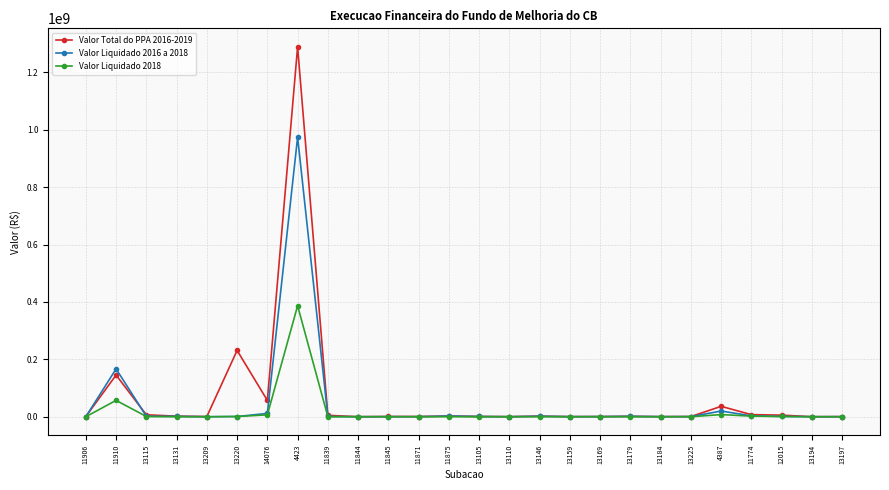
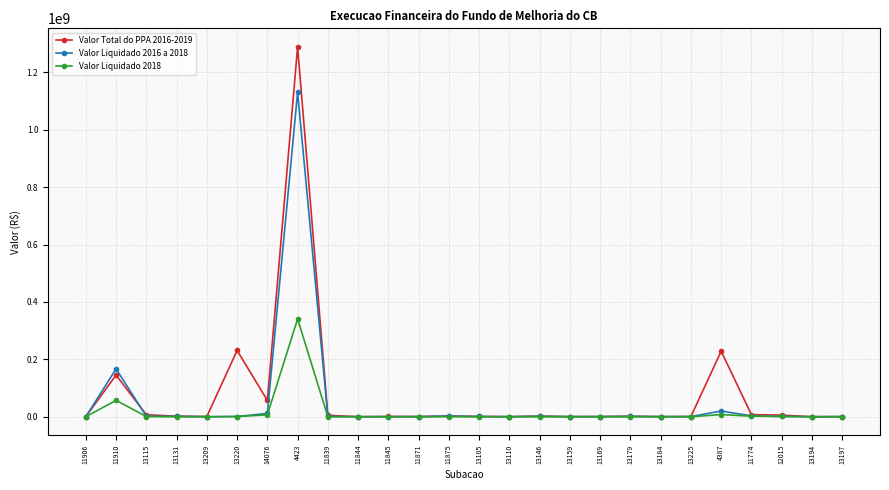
Valor Liquidado 2016 a 2018, 4423: 970000000 -> 1130000000
Valor Liquidado 2018, 4423: 390000000 -> 340000000
Valor Total do PPA 2016-2019, 4387: 40000000 -> 230000000
